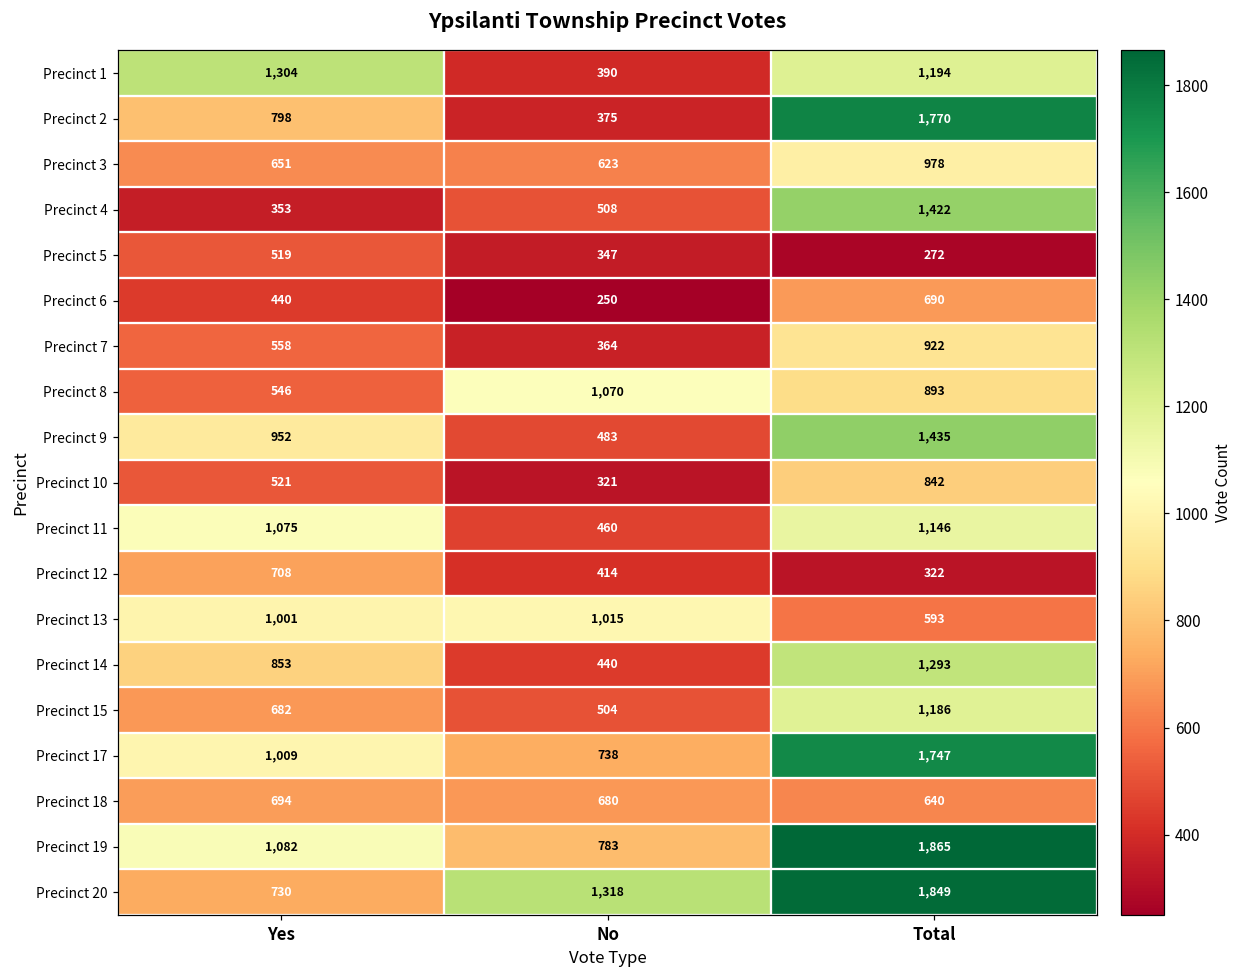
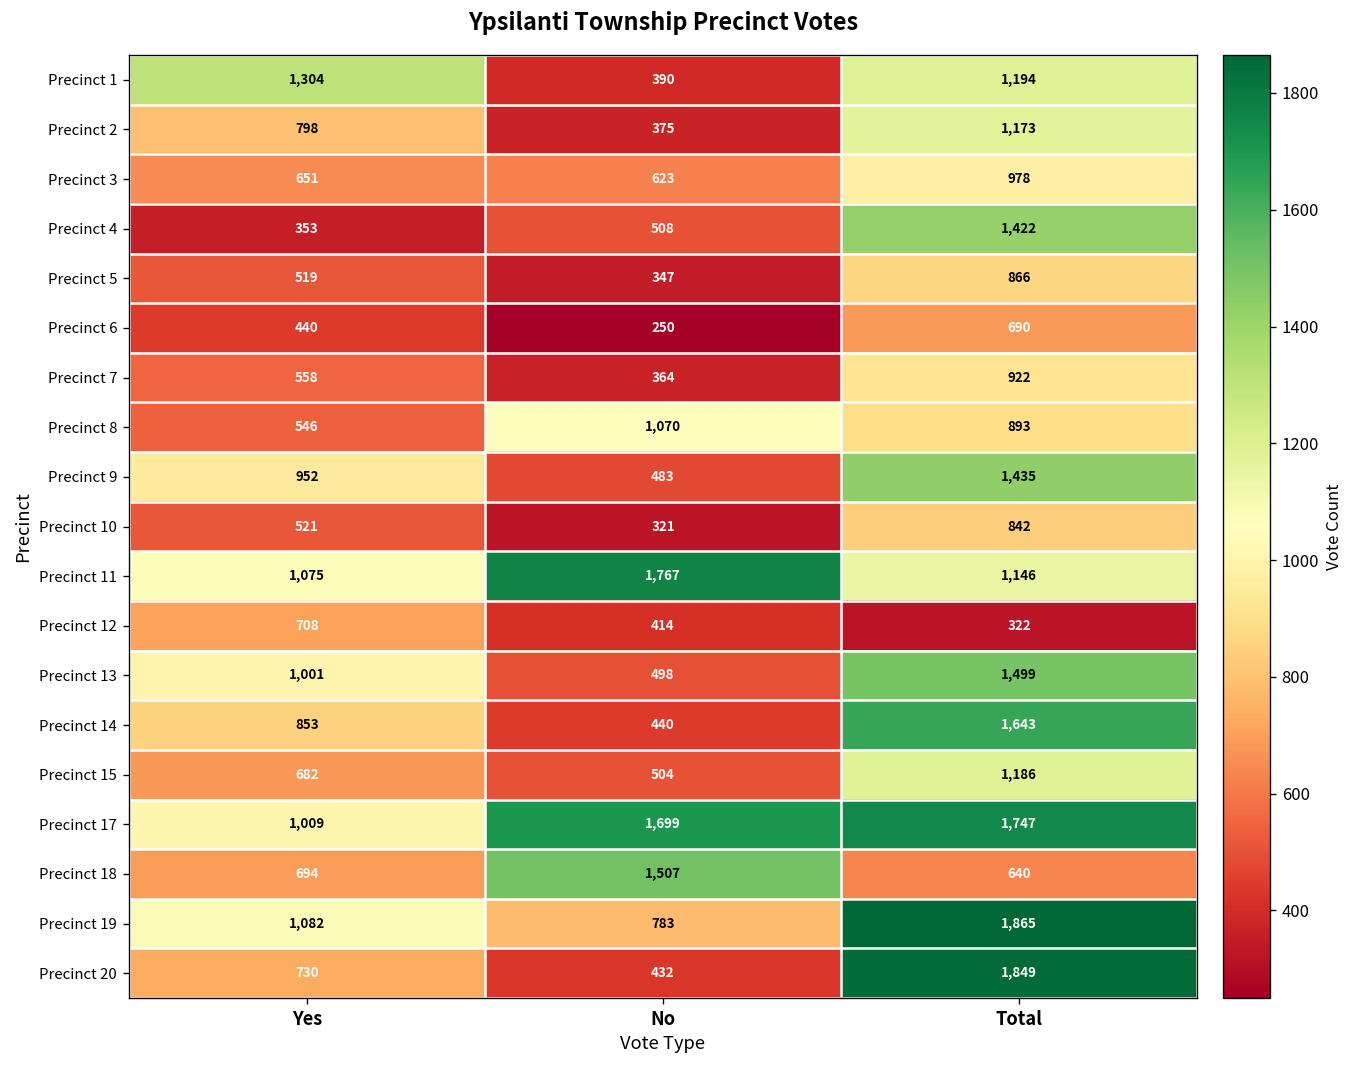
Precinct 2, Total: 1,770 -> 1,173
Precinct 5, Total: 272 -> 866
Precinct 11, No: 460 -> 1,767
Precinct 13, No: 1,015 -> 498
Precinct 13, Total: 593 -> 1,499
Precinct 14, Total: 1,293 -> 1,643
Precinct 17, No: 738 -> 1,699
Precinct 18, No: 680 -> 1,507
Precinct 20, No: 1,318 -> 432
